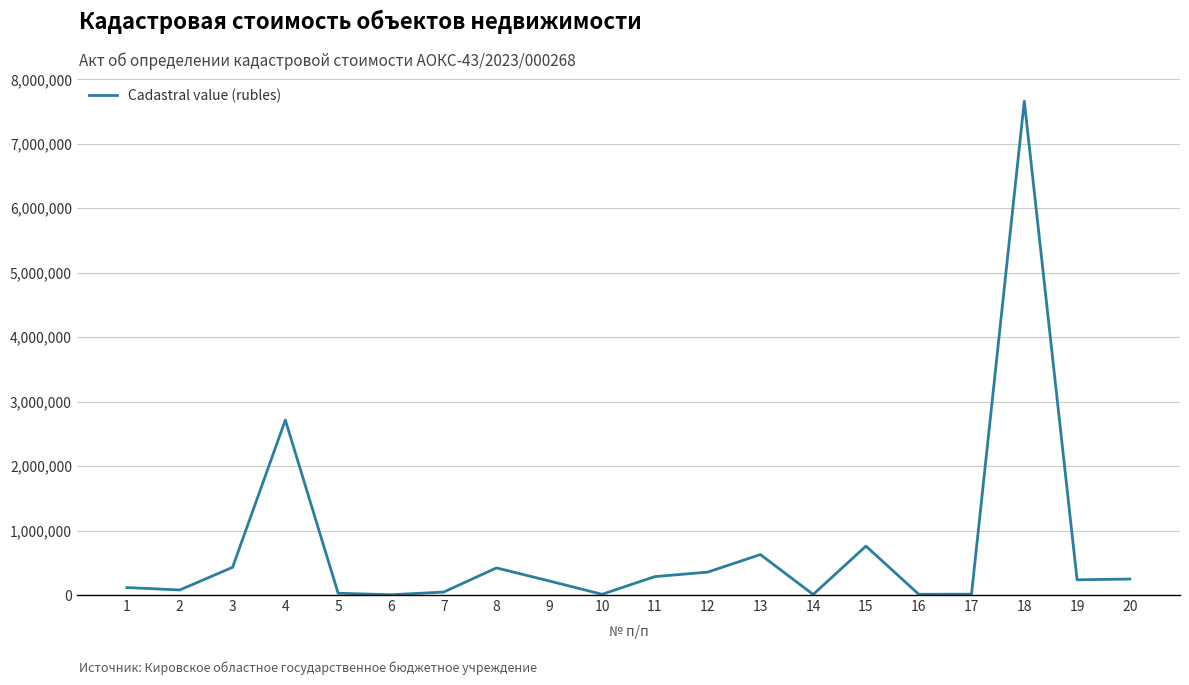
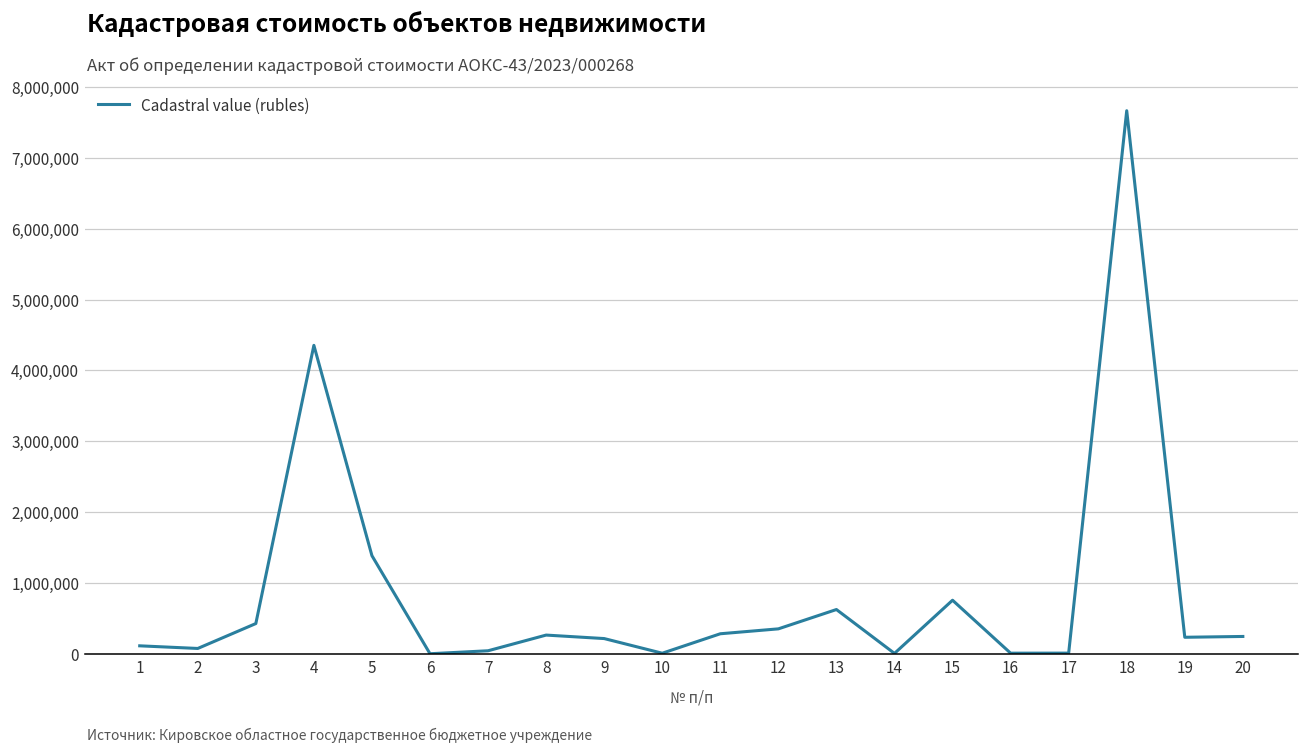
4: 2,700,000 -> 4,400,000
5: 0 -> 1,400,000
8: 400,000 -> 300,000
